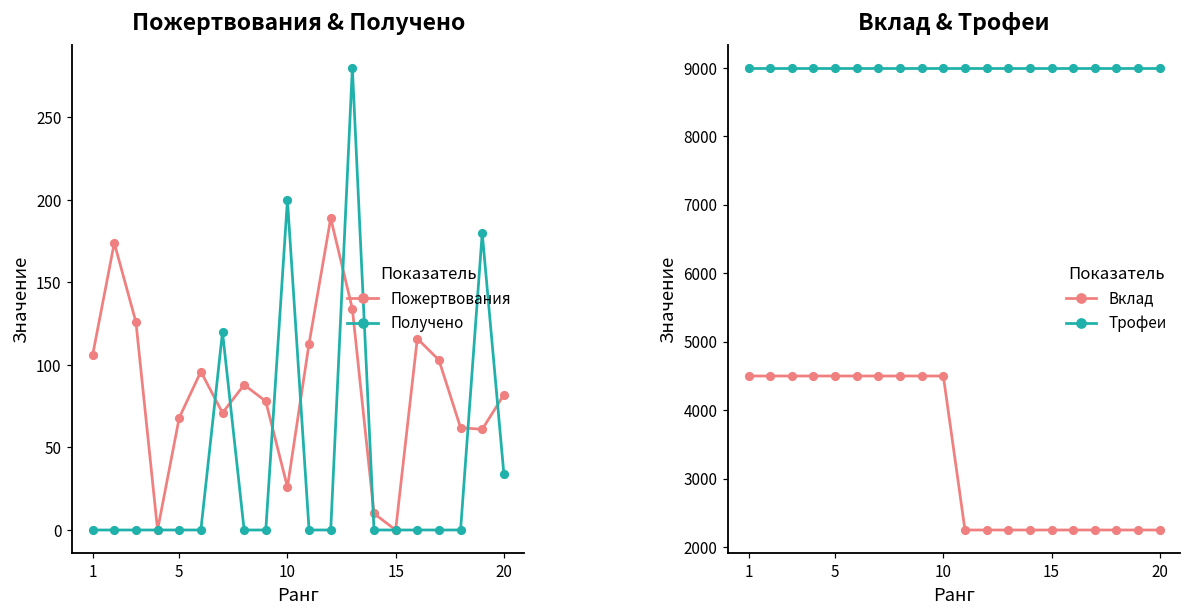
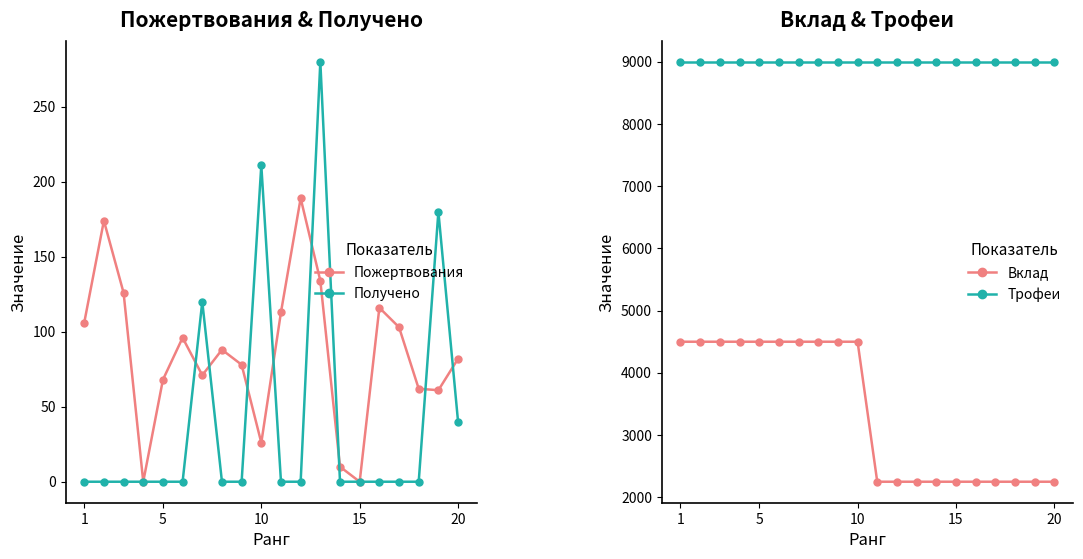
Пожертвования & Получено, Получено, 10: 200 -> 211
Пожертвования & Получено, Получено, 20: 34 -> 40
